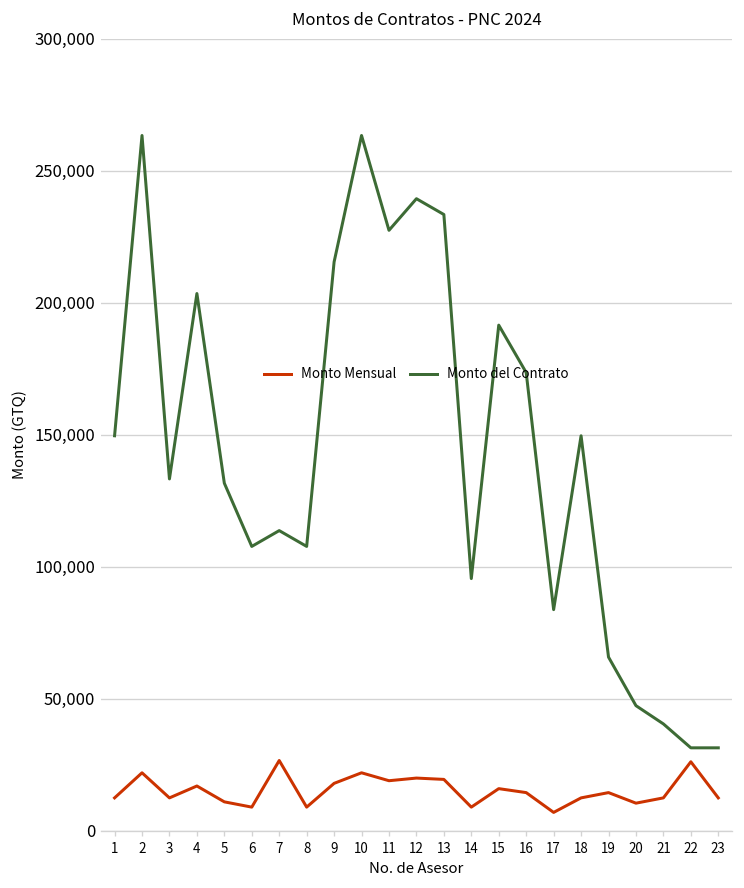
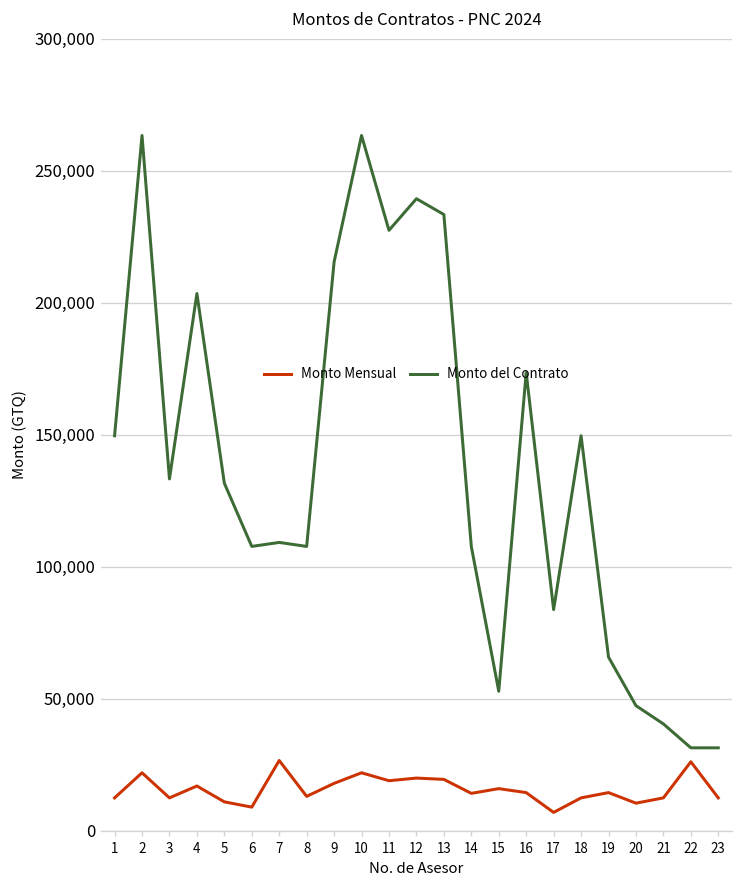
Monto del Contrato, 7: 114,000 -> 109,000
Monto Mensual, 8: 9,000 -> 13,000
Monto Mensual, 14: 9,000 -> 14,000
Monto del Contrato, 14: 96,000 -> 108,000
Monto del Contrato, 15: 191,000 -> 53,000
